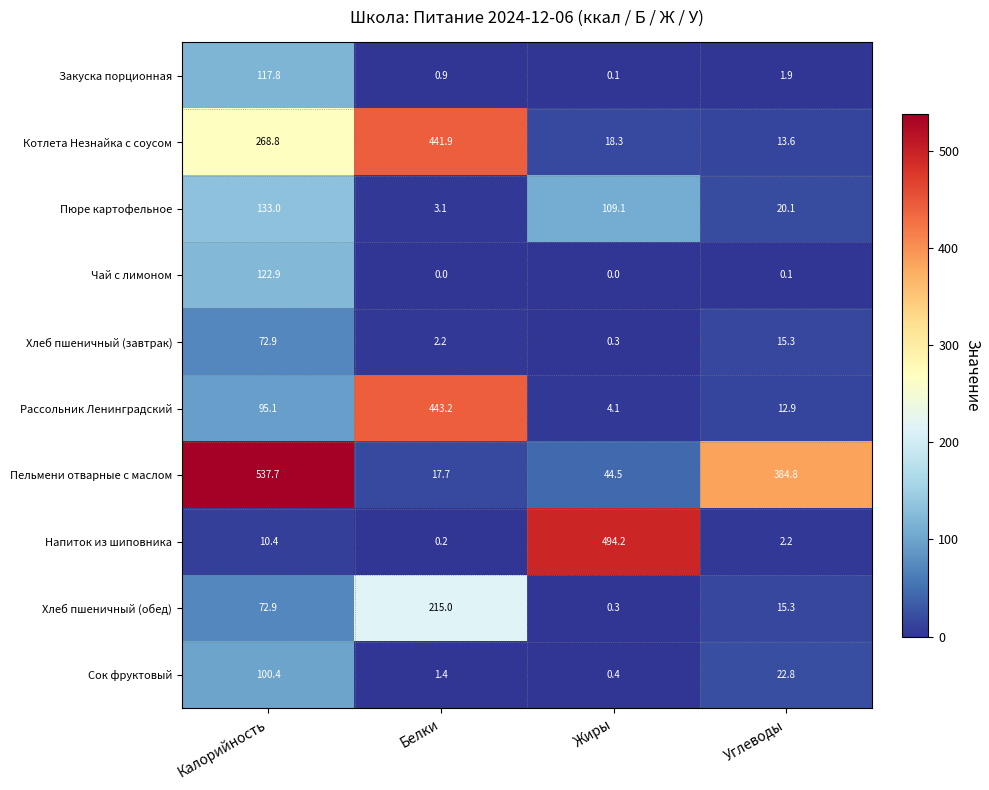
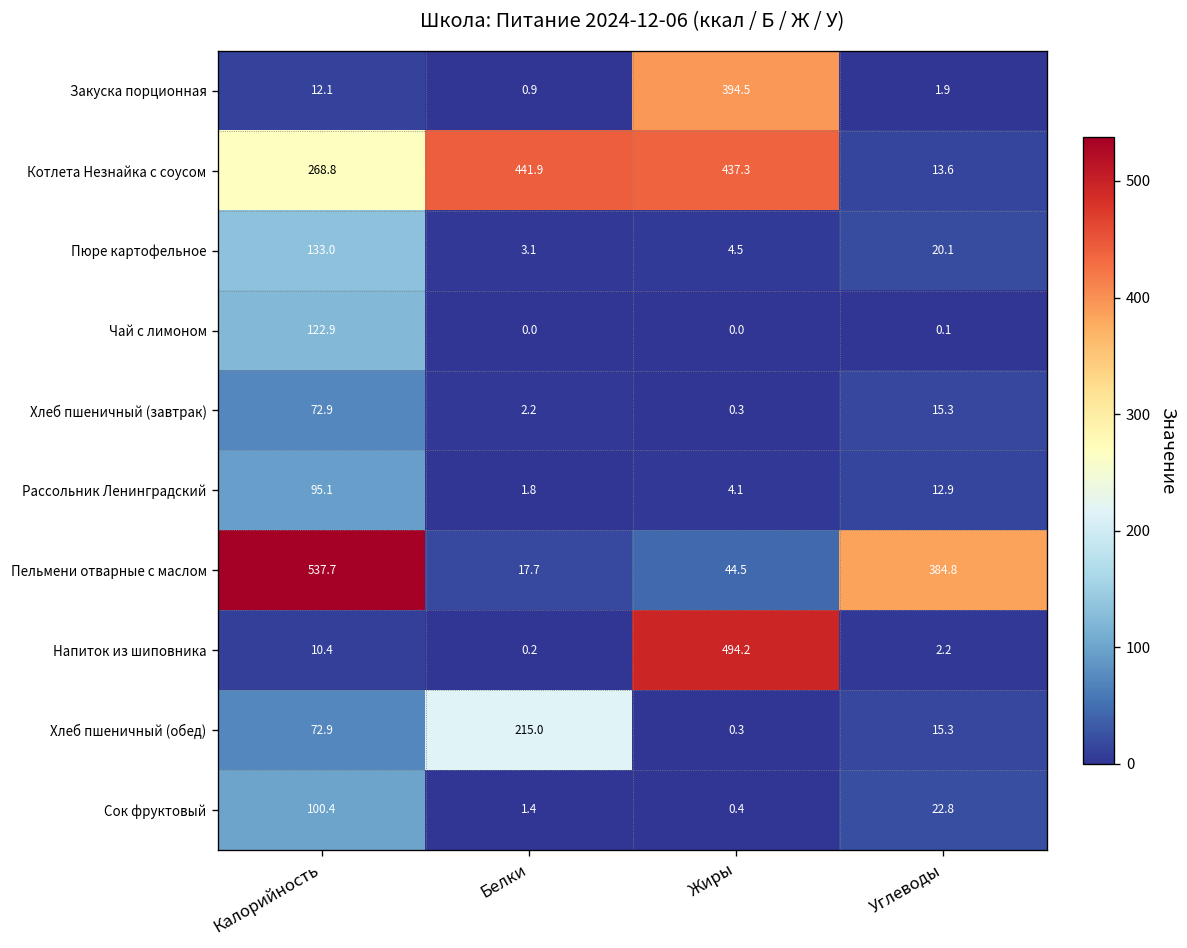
Закуска порционная, Калорийность: 117.8 -> 12.1
Закуска порционная, Жиры: 0.1 -> 394.5
Котлета Незнайка с соусом, Жиры: 18.3 -> 437.3
Пюре картофельное, Жиры: 109.1 -> 4.5
Рассольник Ленинградский, Белки: 443.2 -> 1.8
